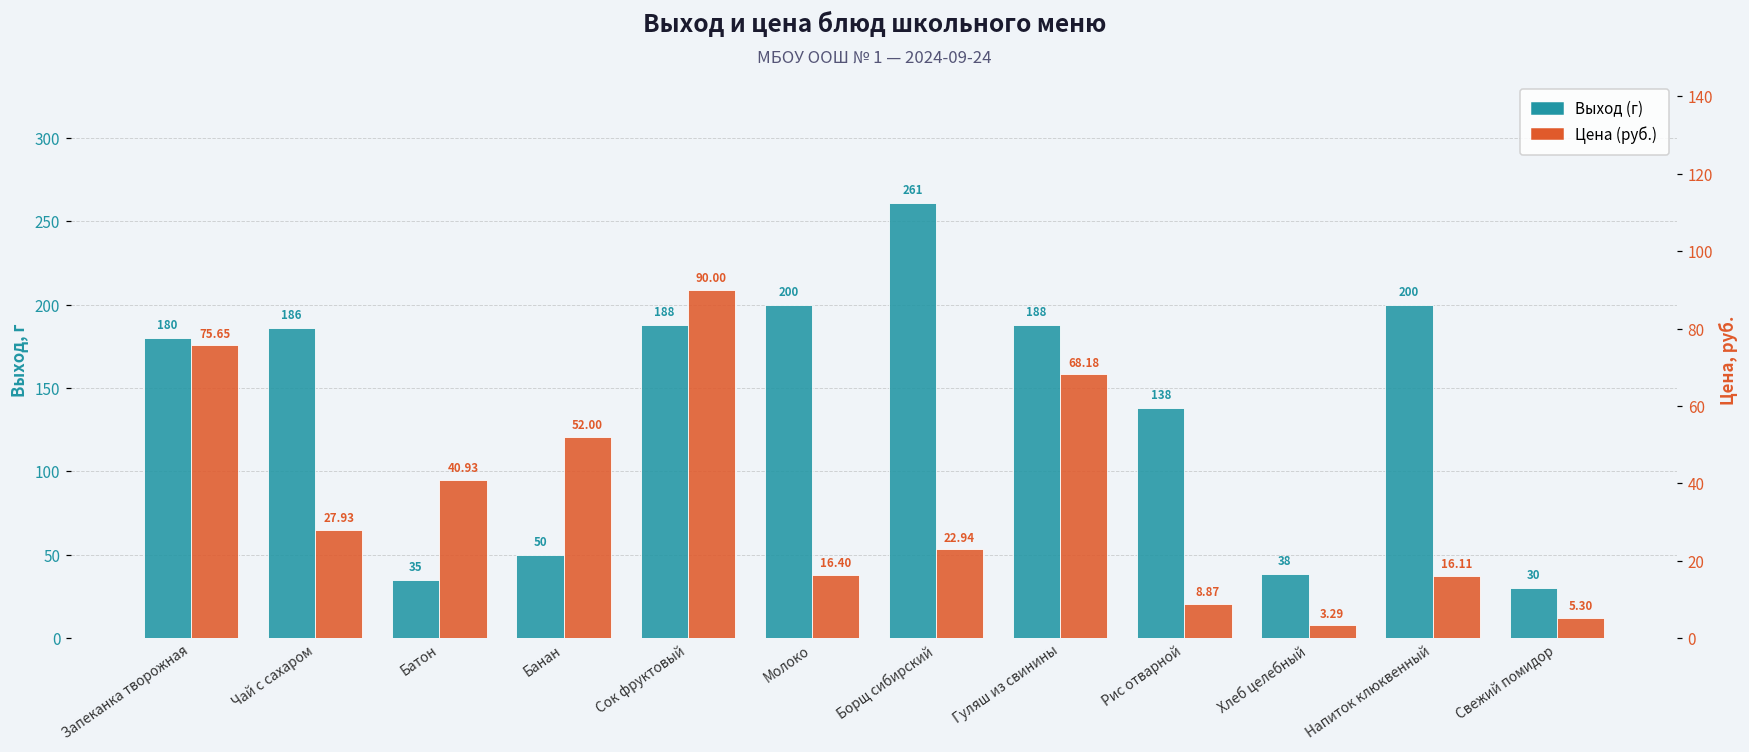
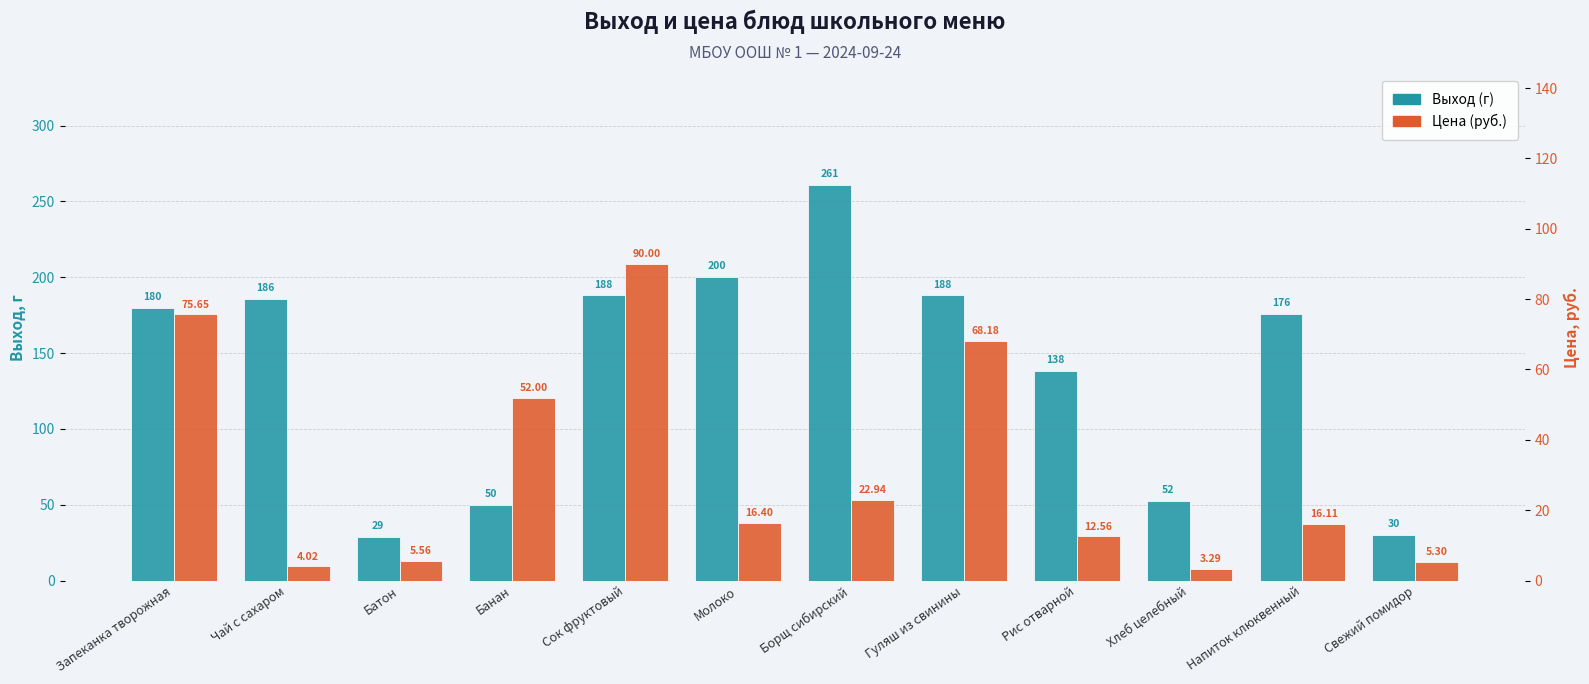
Выход (г), Батон: 35 -> 29
Выход (г), Хлеб целебный: 38 -> 52
Выход (г), Напиток клюквенный: 200 -> 176
Цена (руб.), Чай с сахаром: 27.93 -> 4.02
Цена (руб.), Батон: 40.93 -> 5.56
Цена (руб.), Рис отварной: 8.87 -> 12.56
